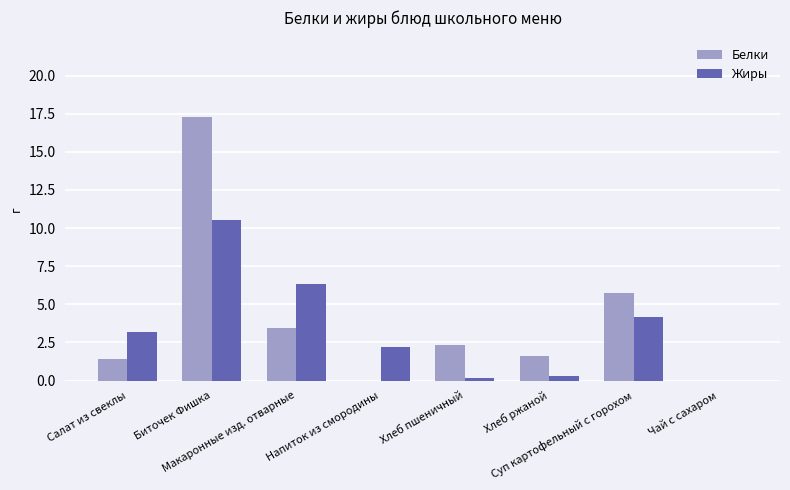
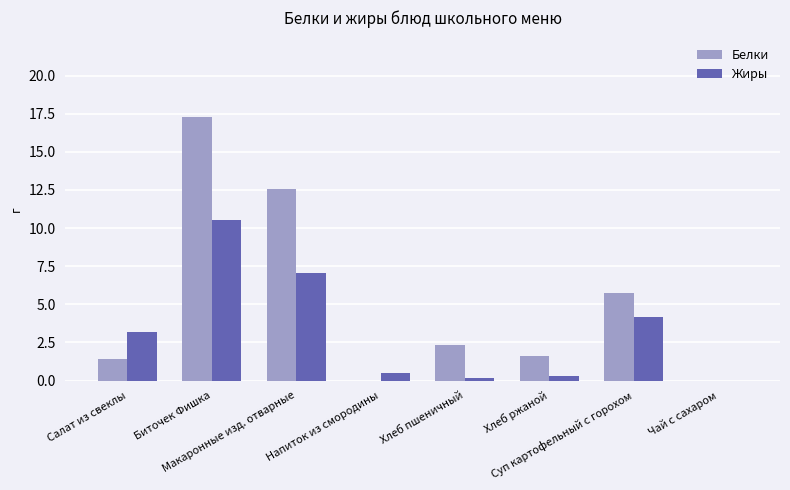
Белки, Макаронные изд. отварные: 3.5 -> 12.6
Жиры, Макаронные изд. отварные: 6.3 -> 7.0
Жиры, Напиток из смородины: 2.2 -> 0.5
